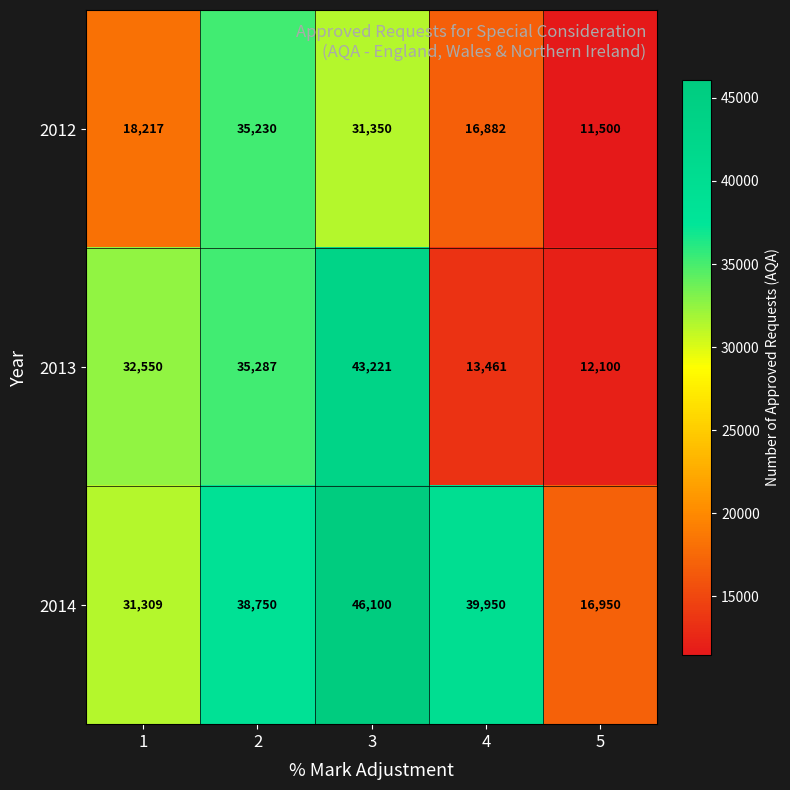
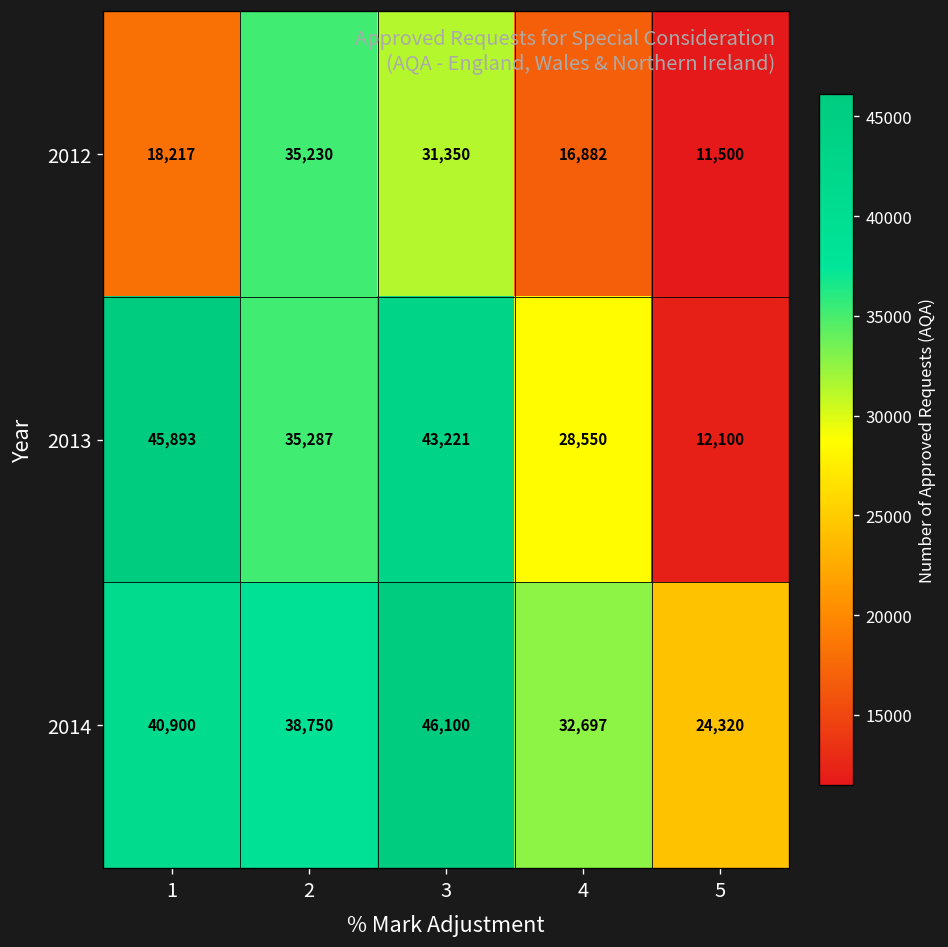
2013, 1: 32,550 -> 45,893
2013, 4: 13,461 -> 28,550
2014, 1: 31,309 -> 40,900
2014, 4: 39,950 -> 32,697
2014, 5: 16,950 -> 24,320
